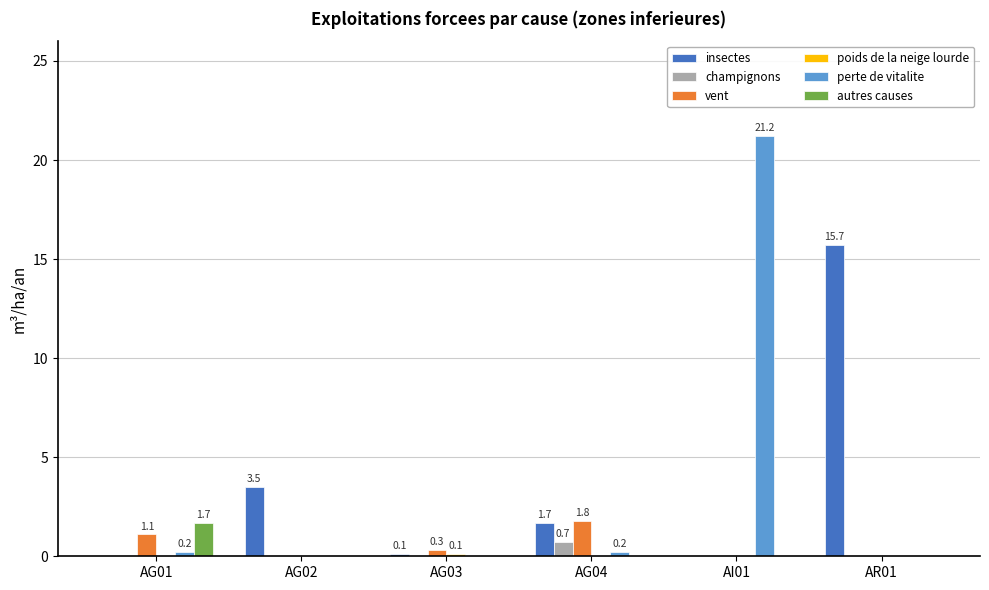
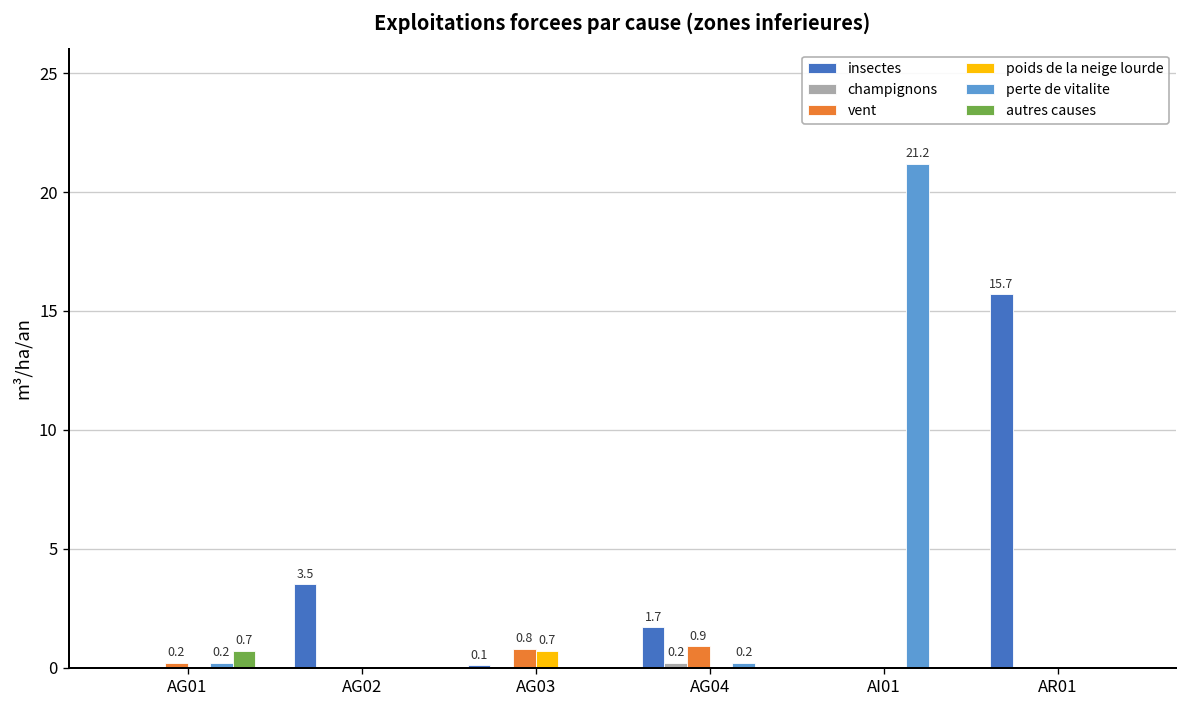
vent, AG01: 1.1 -> 0.2
autres causes, AG01: 1.7 -> 0.7
vent, AG03: 0.3 -> 0.8
poids de la neige lourde, AG03: 0.1 -> 0.7
champignons, AG04: 0.7 -> 0.2
vent, AG04: 1.8 -> 0.9
